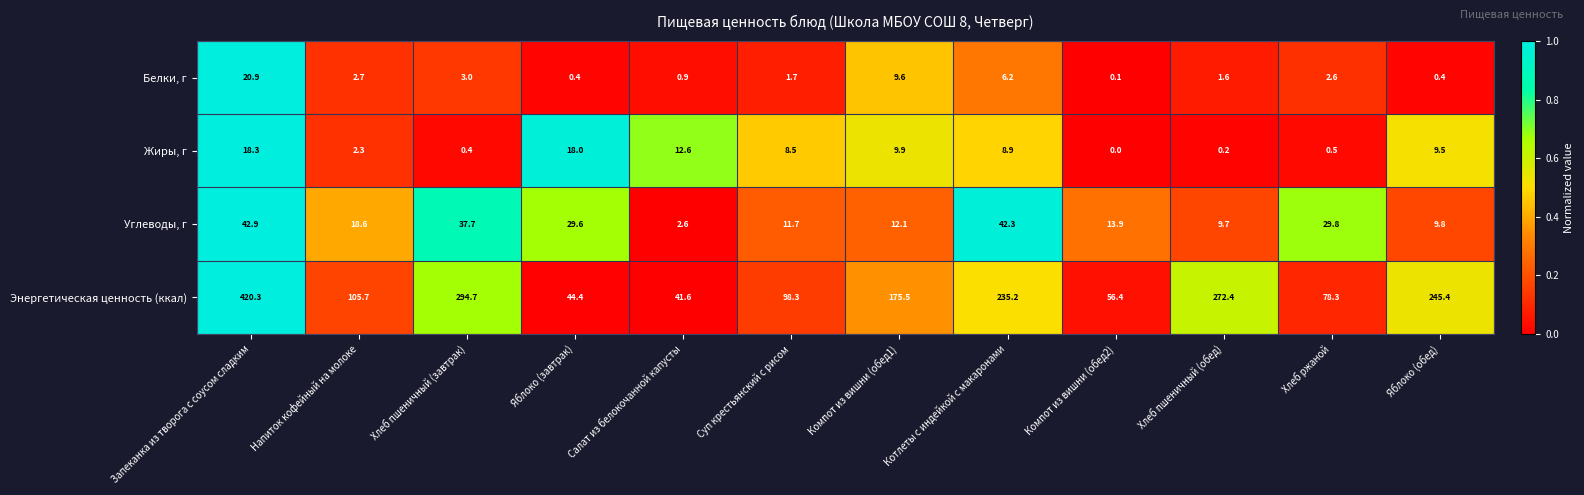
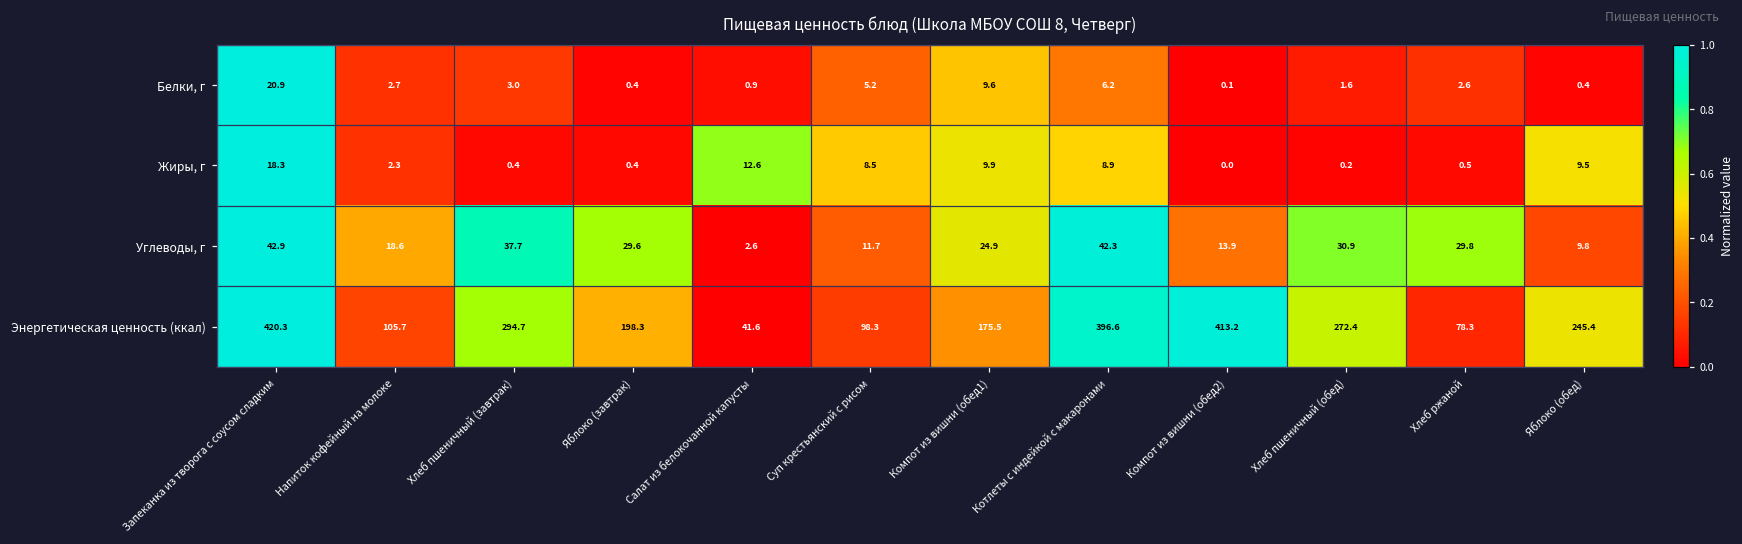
Белки, г, Суп крестьянский с рисом: 1.7 -> 5.2
Жиры, г, Яблоко (завтрак): 18.0 -> 0.4
Углеводы, г, Компот из вишни (обед1): 12.1 -> 24.9
Углеводы, г, Хлеб пшеничный (обед): 9.7 -> 30.9
Энергетическая ценность (ккал), Яблоко (завтрак): 44.4 -> 198.3
Энергетическая ценность (ккал), Котлеты с индейкой с макаронами: 235.2 -> 396.6
Энергетическая ценность (ккал), Компот из вишни (обед2): 56.4 -> 413.2
